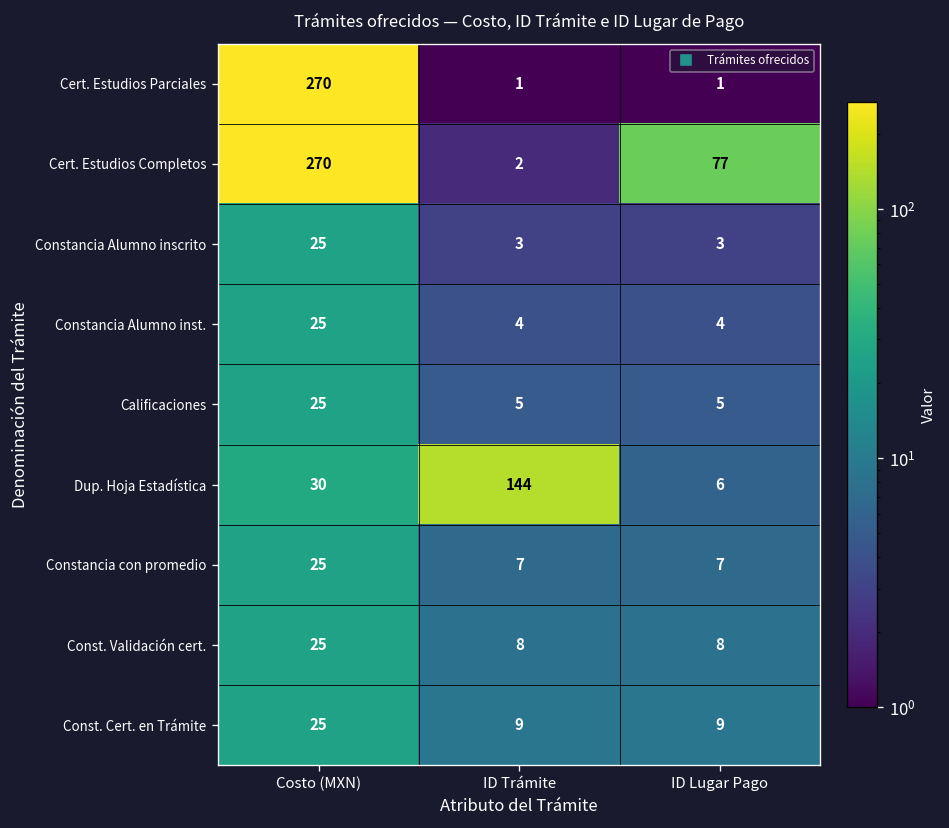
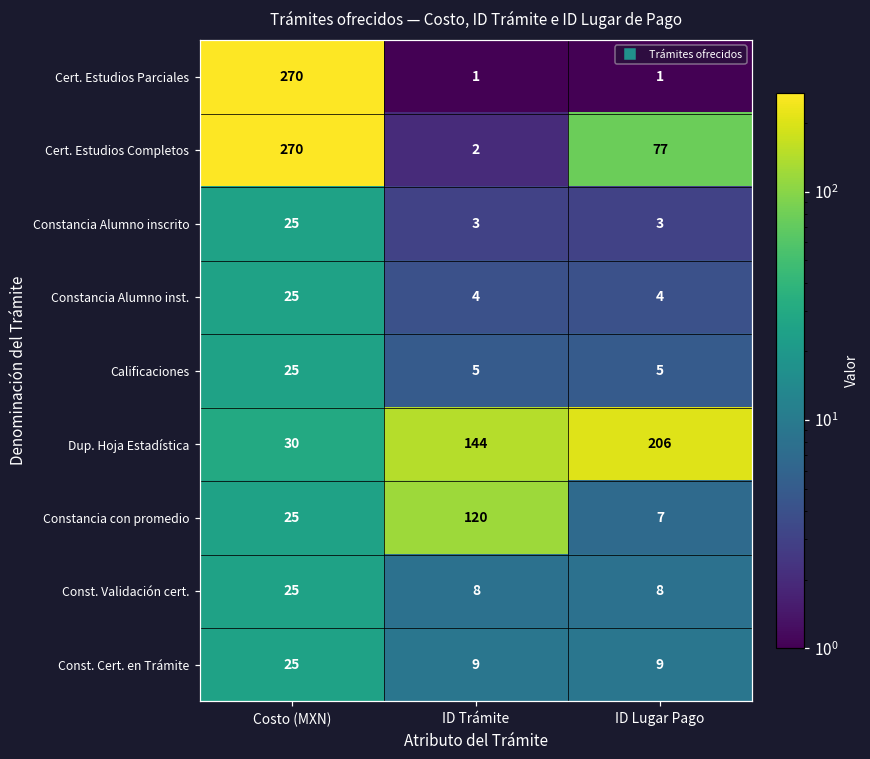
Dup. Hoja Estadística, ID Lugar Pago: 6 -> 206
Constancia con promedio, ID Trámite: 7 -> 120
